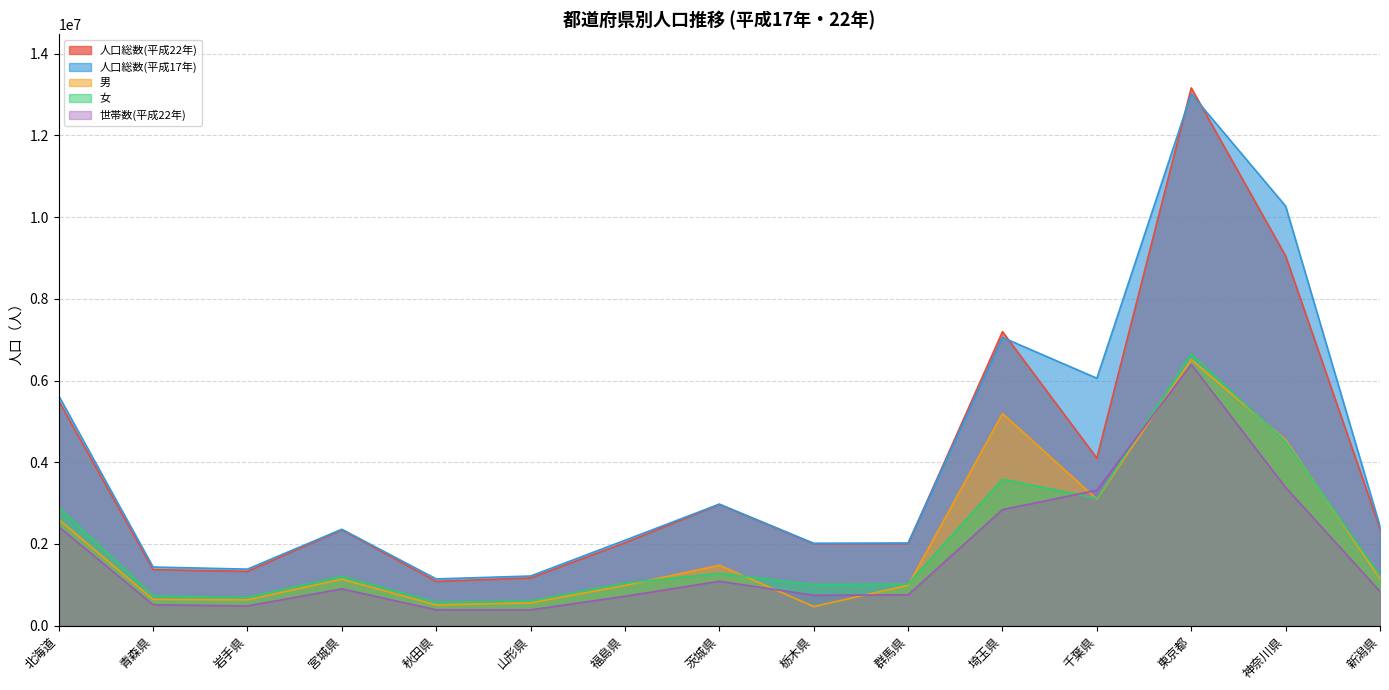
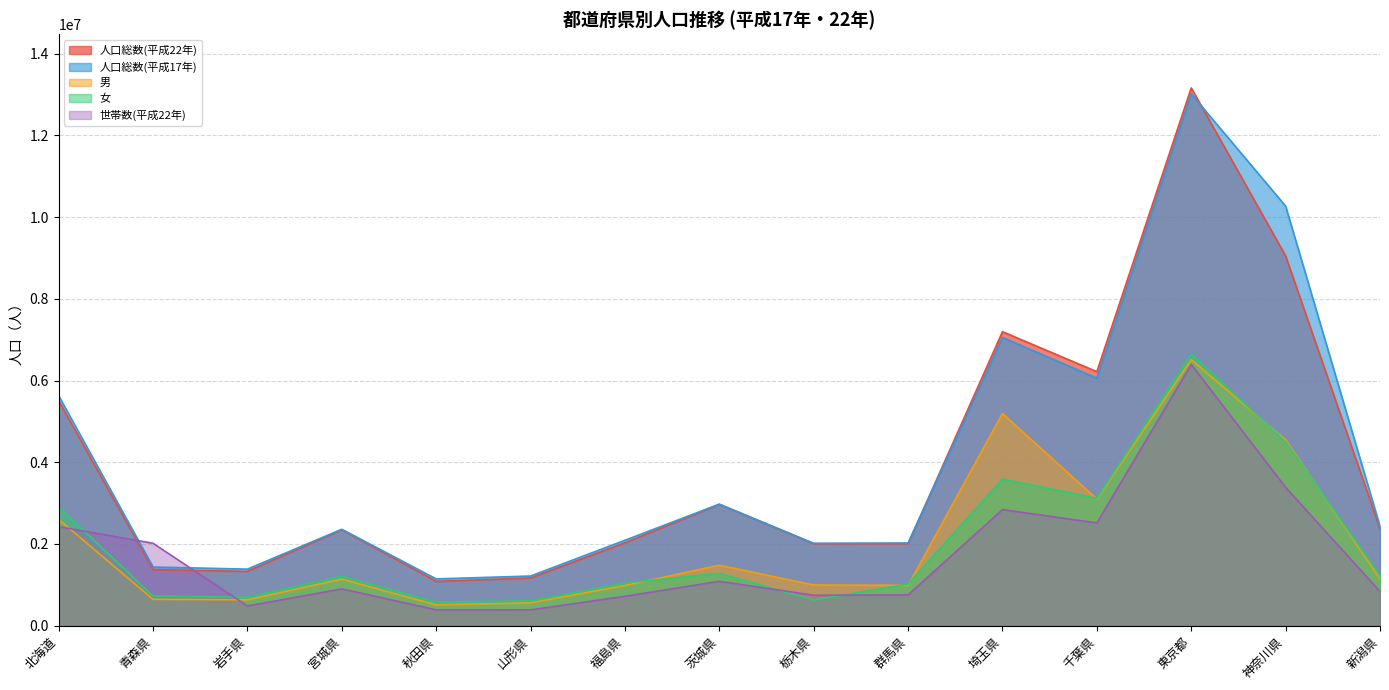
世帯数(平成22年), 青森県: 500000 -> 2000000
男, 栃木県: 500000 -> 1000000
女, 栃木県: 1000000 -> 600000
人口総数(平成22年), 千葉県: 4100000 -> 6200000
世帯数(平成22年), 千葉県: 3300000 -> 2500000
